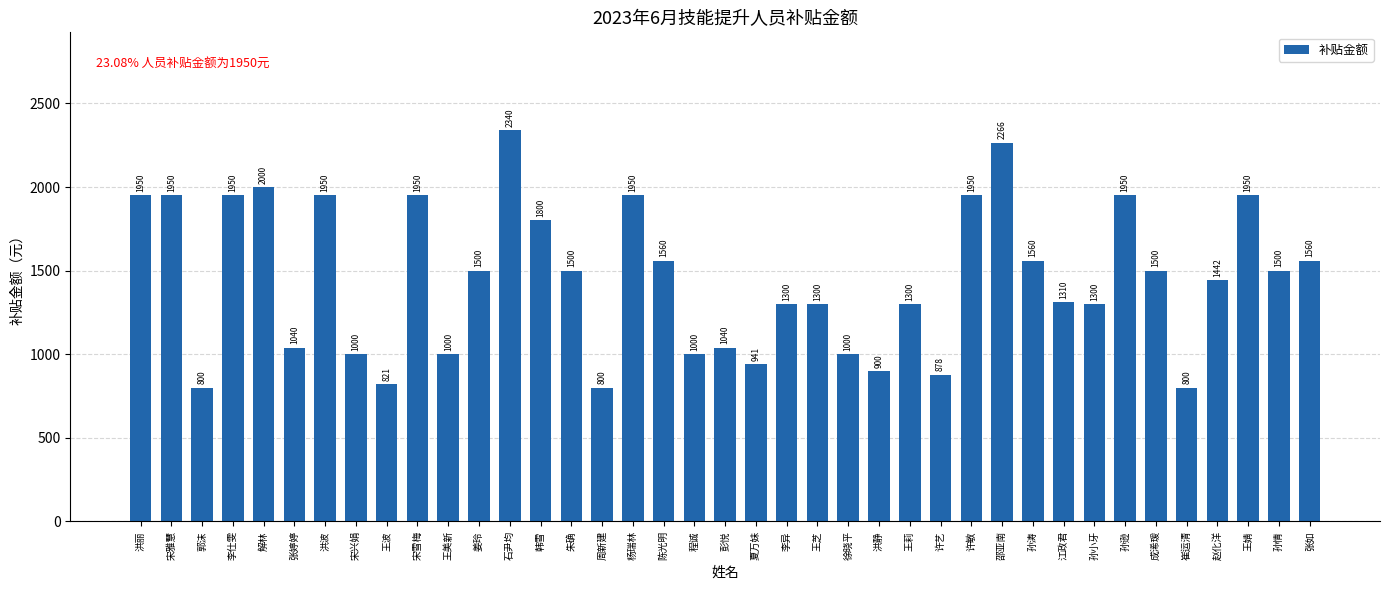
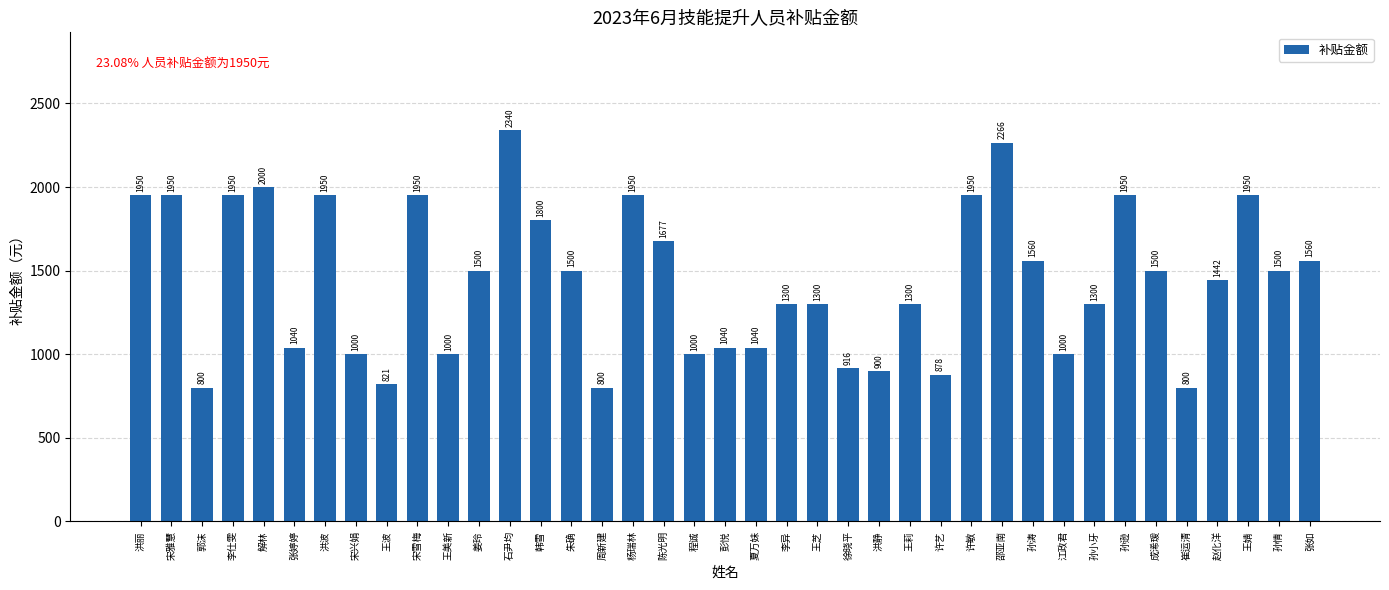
陈光明: 1560 -> 1677
夏万妹: 941 -> 1040
徐晓平: 1000 -> 916
江政君: 1310 -> 1000
